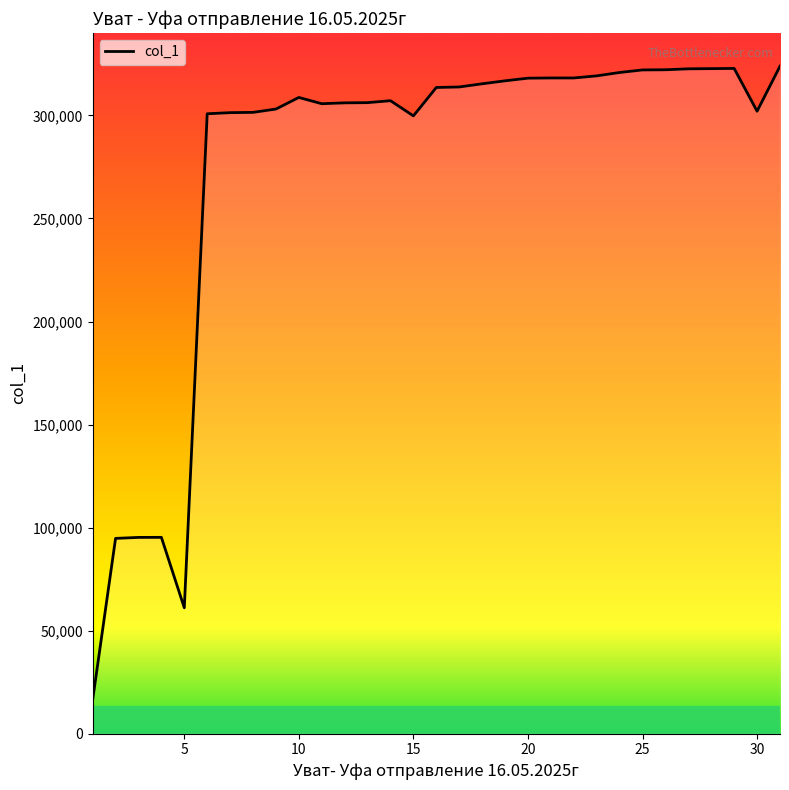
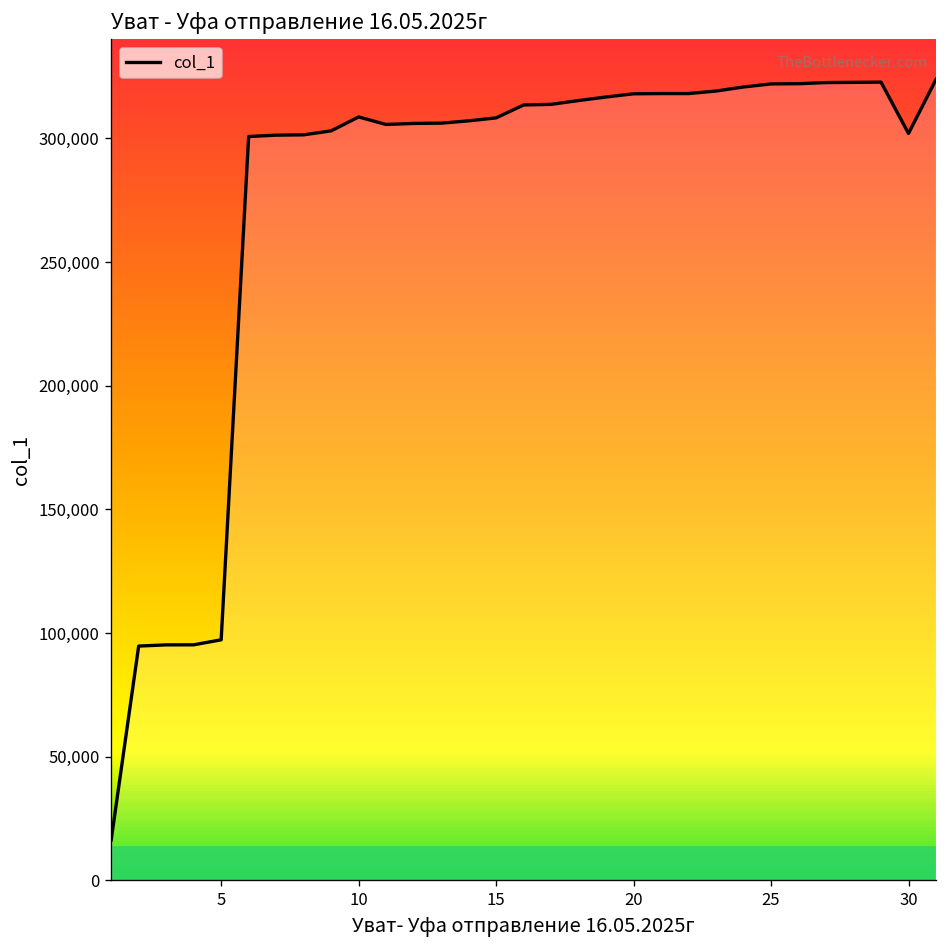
5: 61,000 -> 97,000
15: 300,000 -> 308,000
